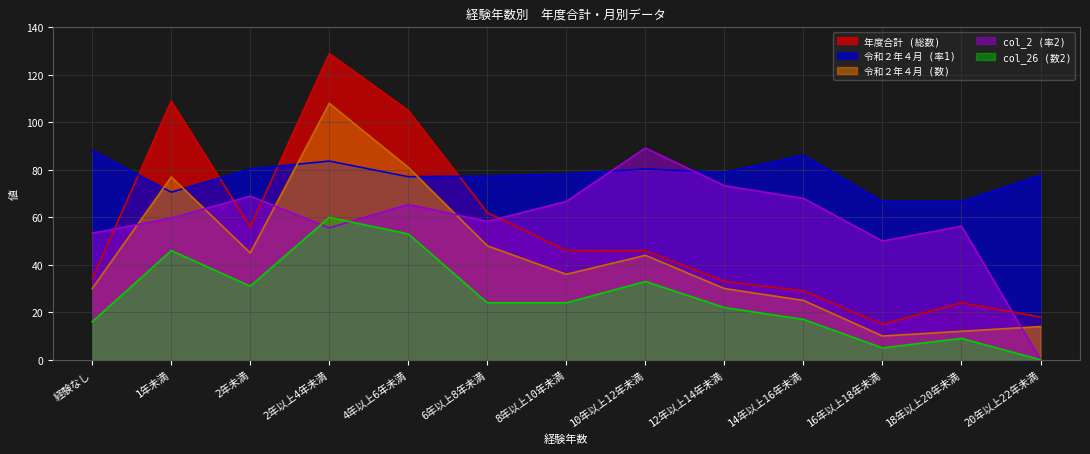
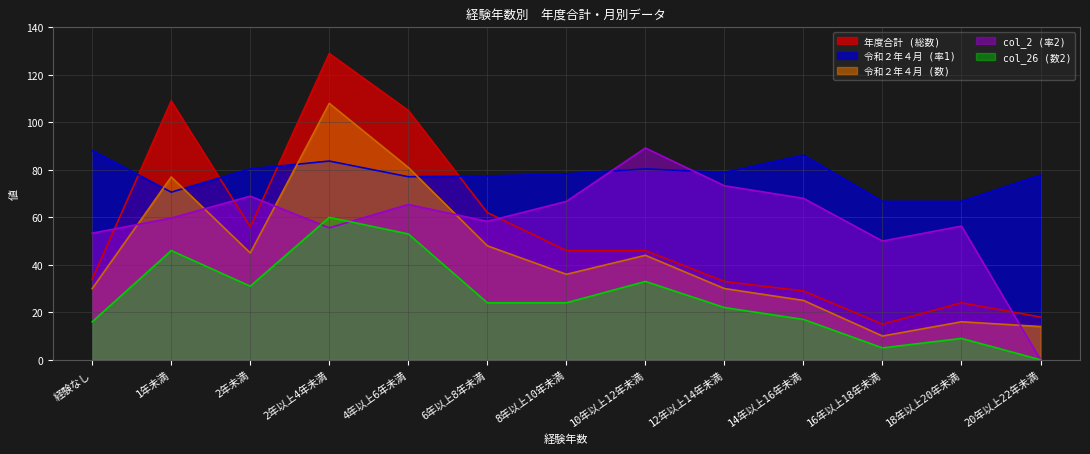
令和２年４月 (数), 18年以上20年未満: 12 -> 16
